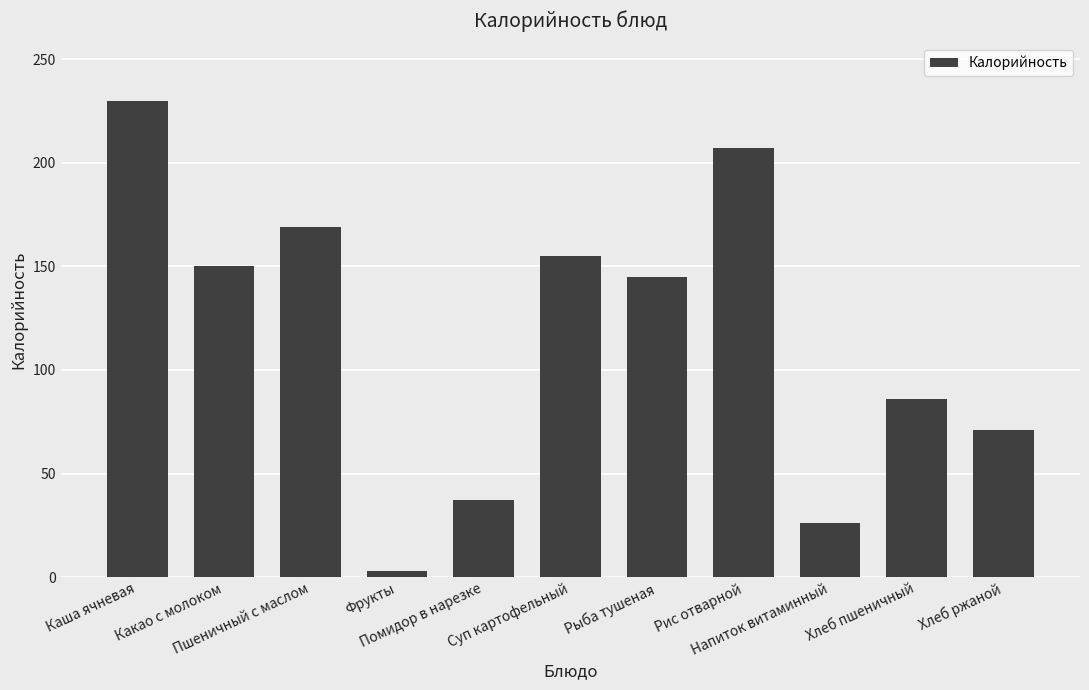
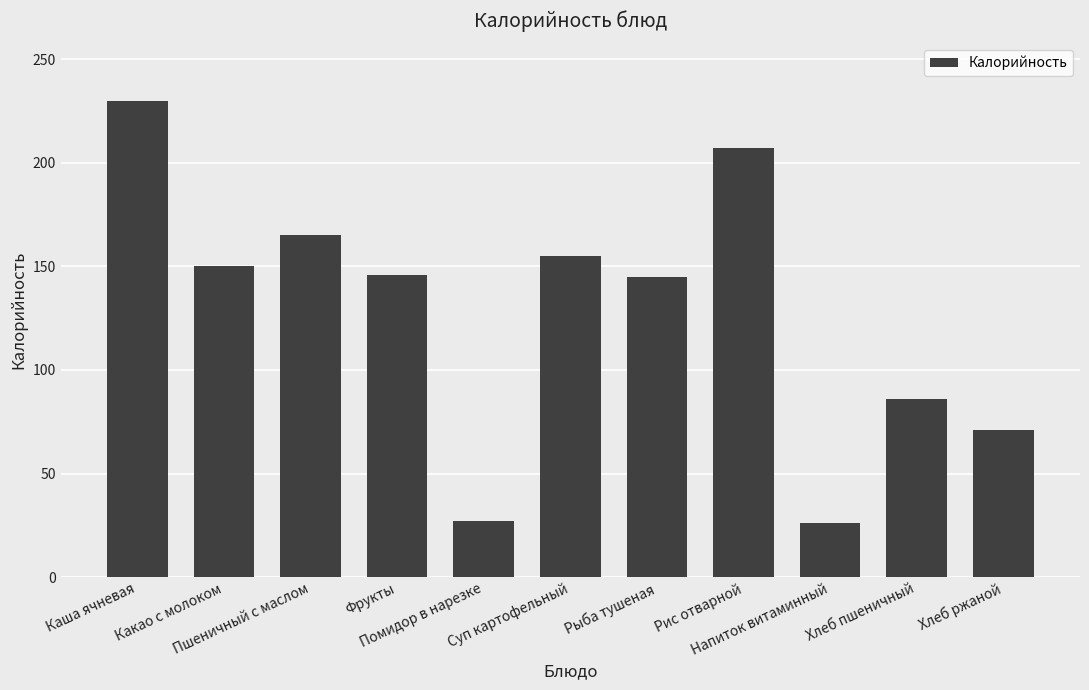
Пшеничный с маслом: 169 -> 165
Фрукты: 3 -> 146
Помидор в нарезке: 37 -> 27
